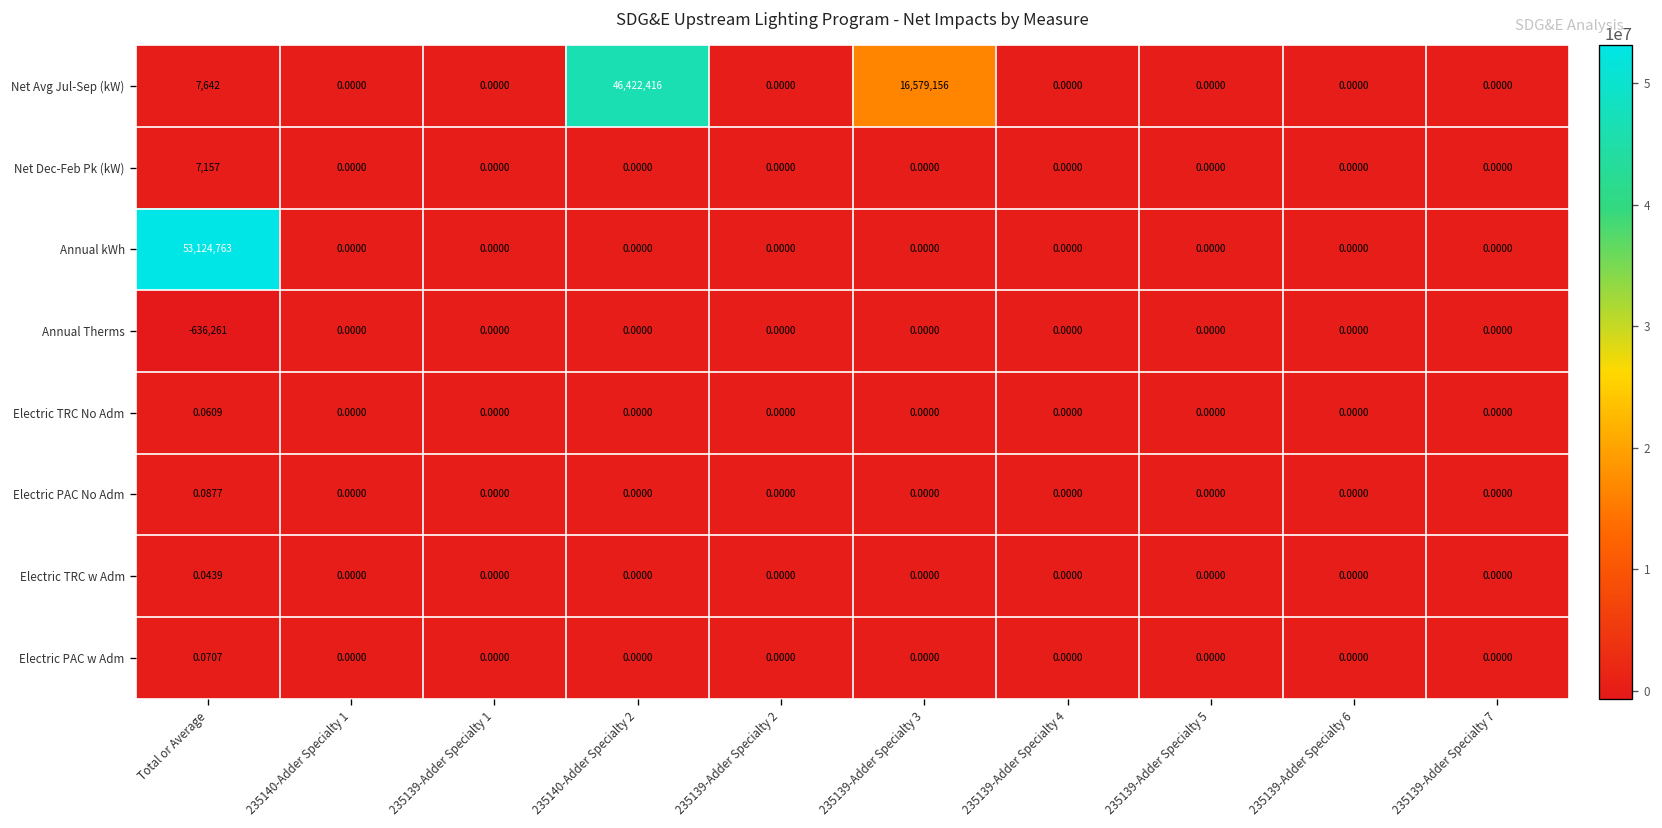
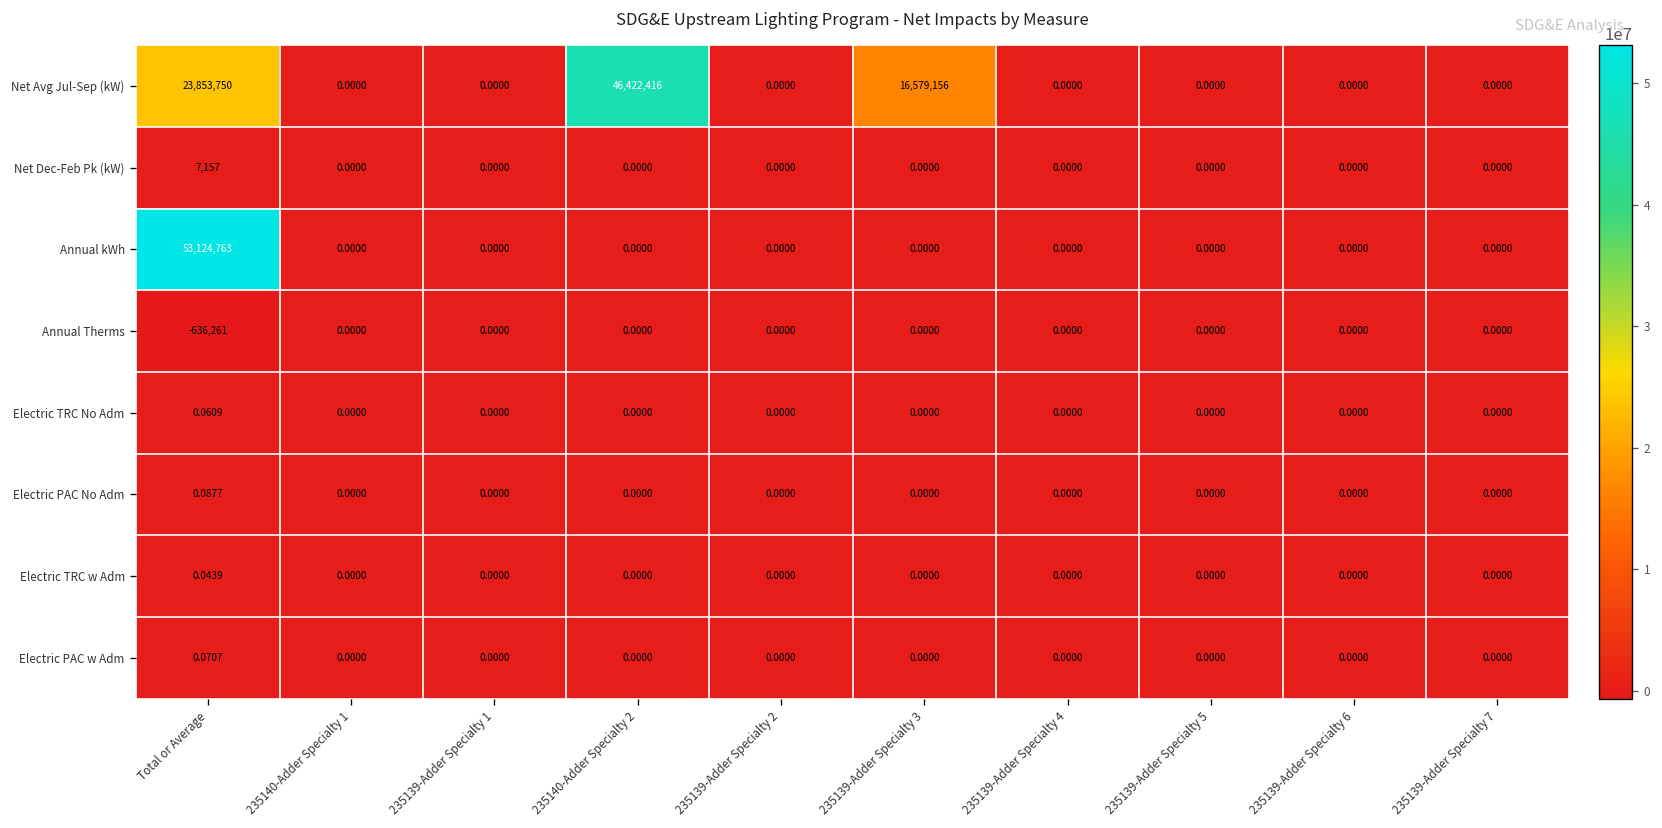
Net Avg Jul-Sep (kW), Total or Average: 7,642 -> 23,853,750
